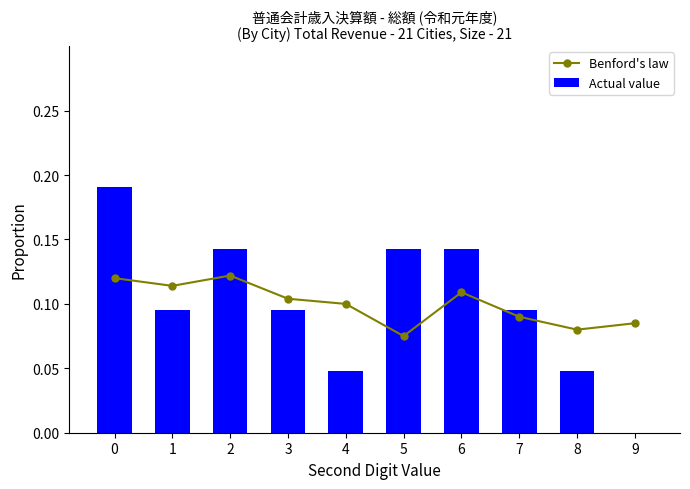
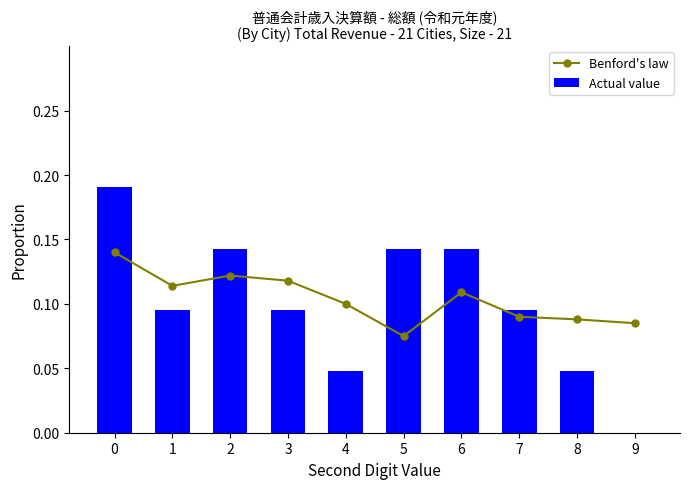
Benford's law, 0: 0.12 -> 0.14
Benford's law, 3: 0.104 -> 0.118
Benford's law, 8: 0.080 -> 0.088
